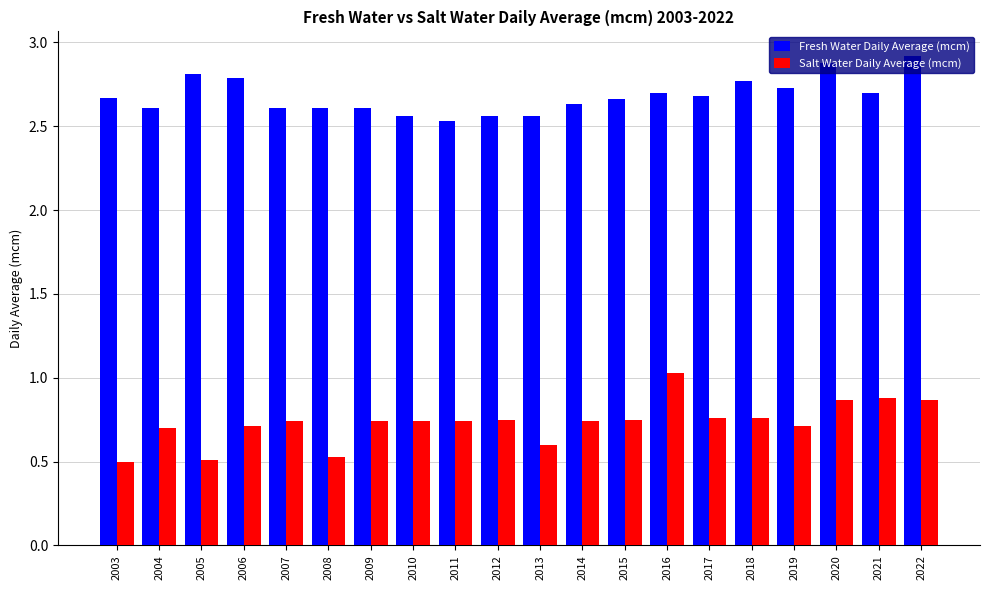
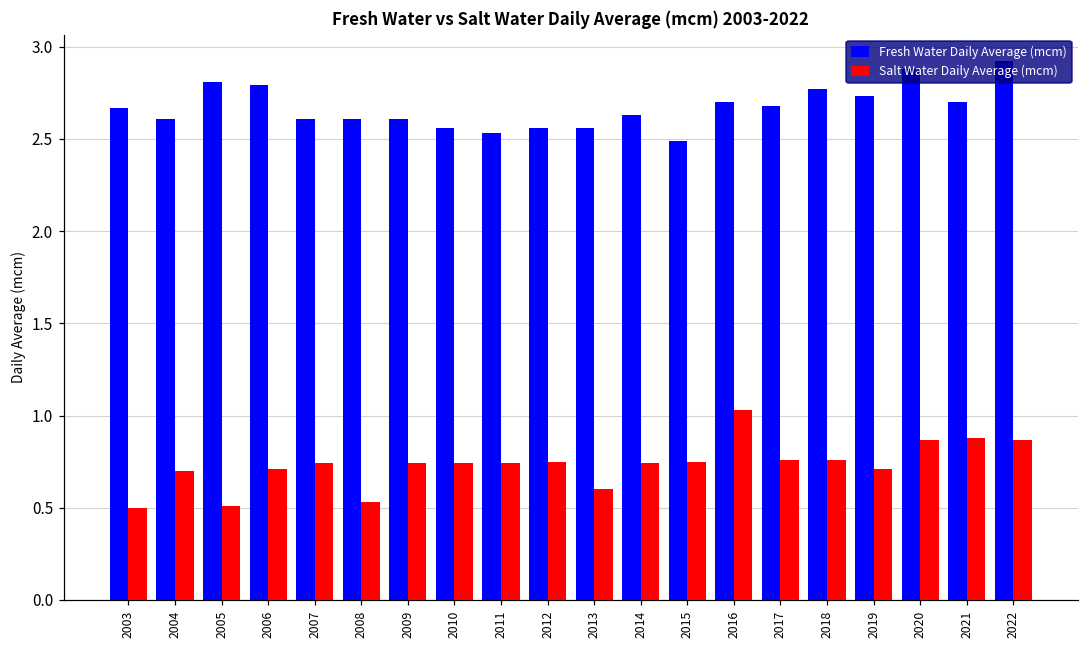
Fresh Water Daily Average (mcm), 2015: 2.66 -> 2.49
